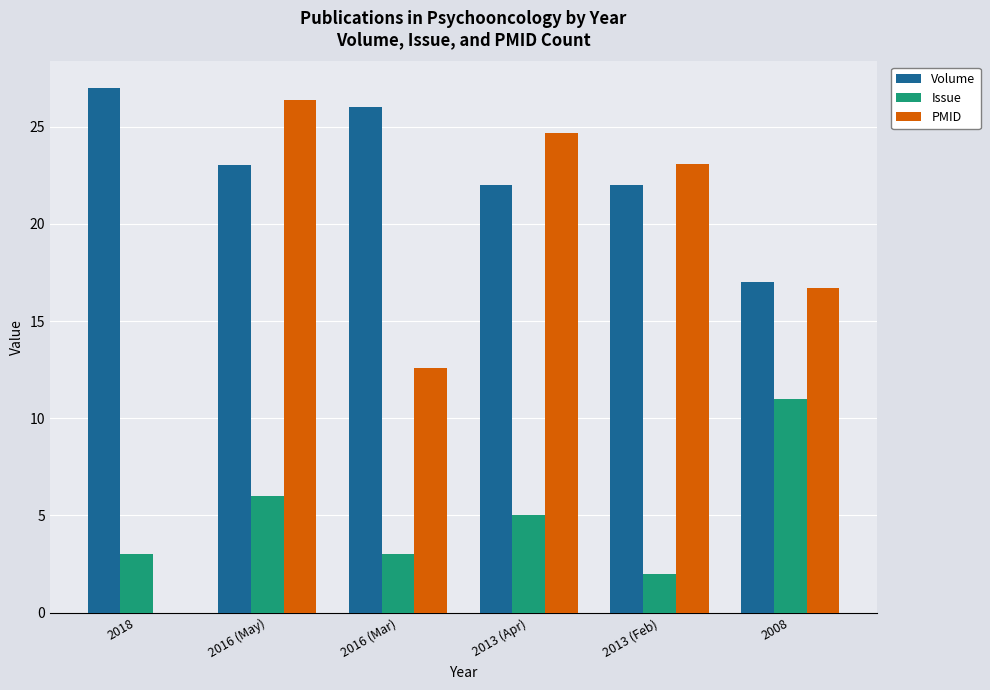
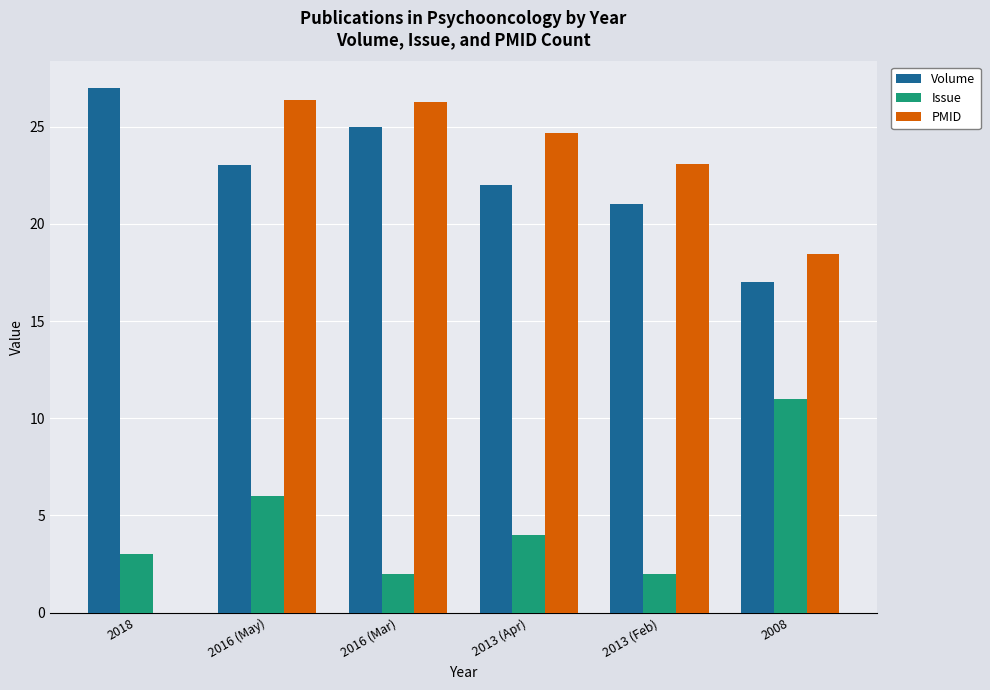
Volume, 2016 (Mar): 26 -> 25
Issue, 2016 (Mar): 3 -> 2
PMID, 2016 (Mar): 12.6 -> 26.2
Issue, 2013 (Apr): 5 -> 4
Volume, 2013 (Feb): 22 -> 21
PMID, 2008: 16.7 -> 18.5
